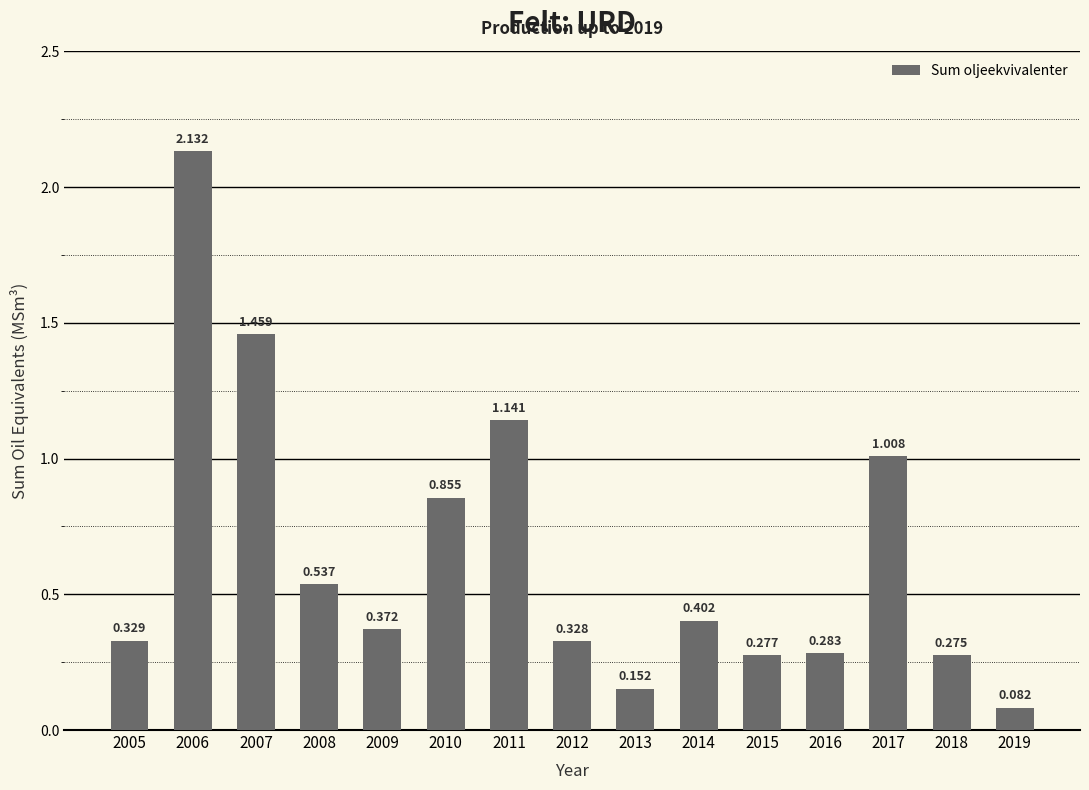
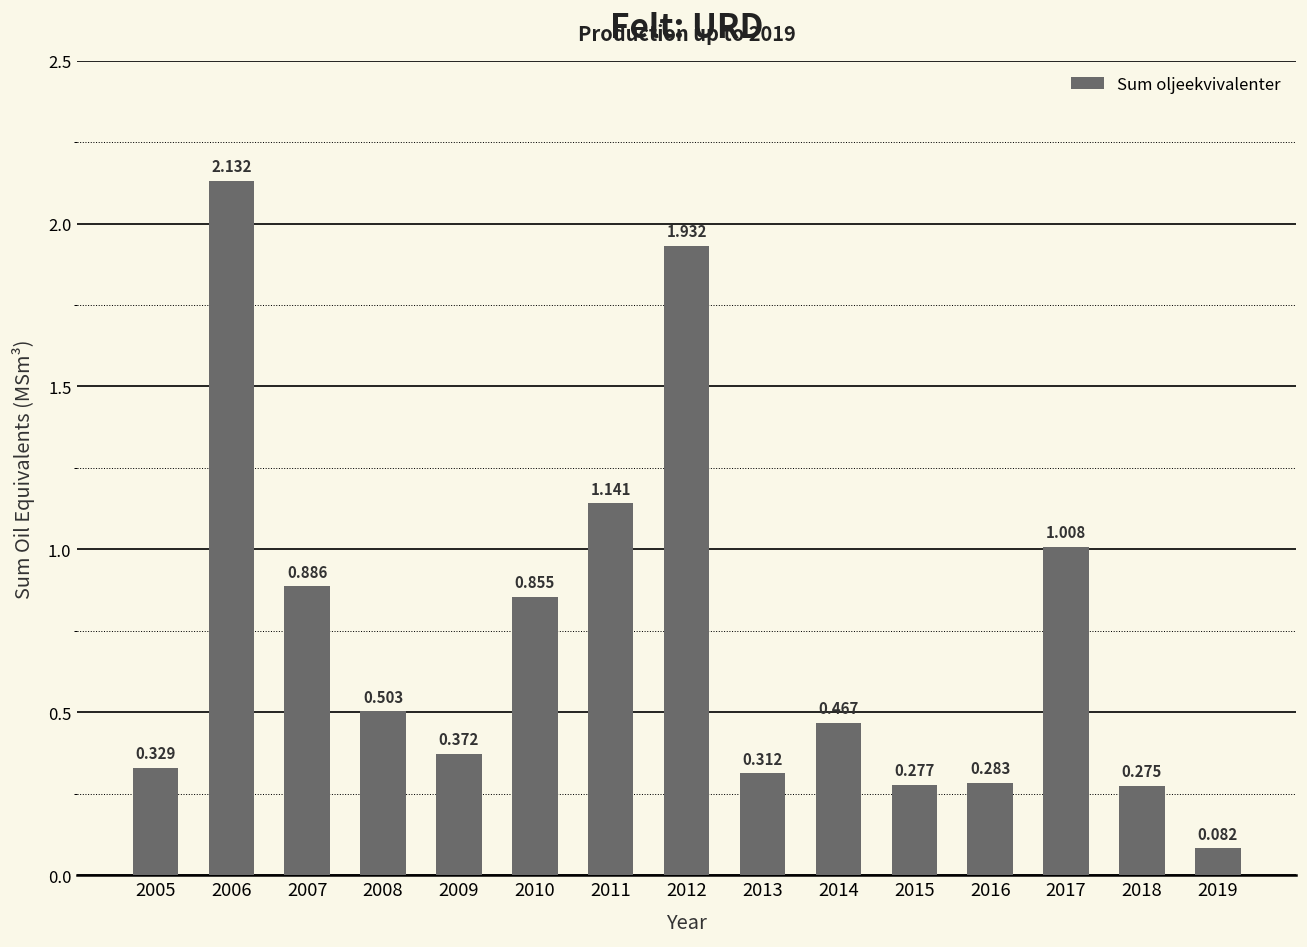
2007: 1.459 -> 0.886
2008: 0.537 -> 0.503
2012: 0.328 -> 1.932
2013: 0.152 -> 0.312
2014: 0.402 -> 0.467
